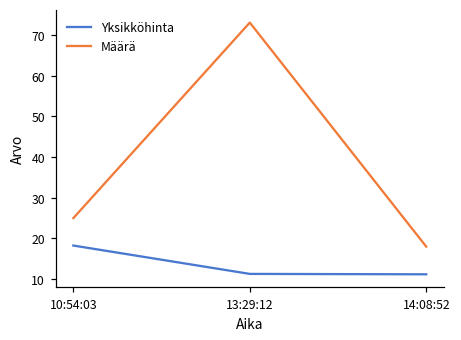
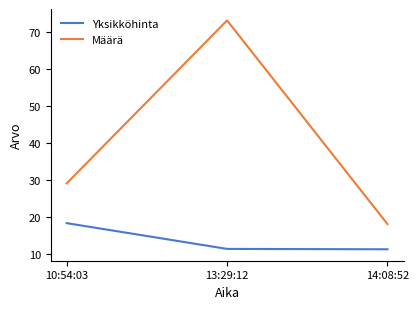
Määrä, 10:54:03: 25 -> 29
